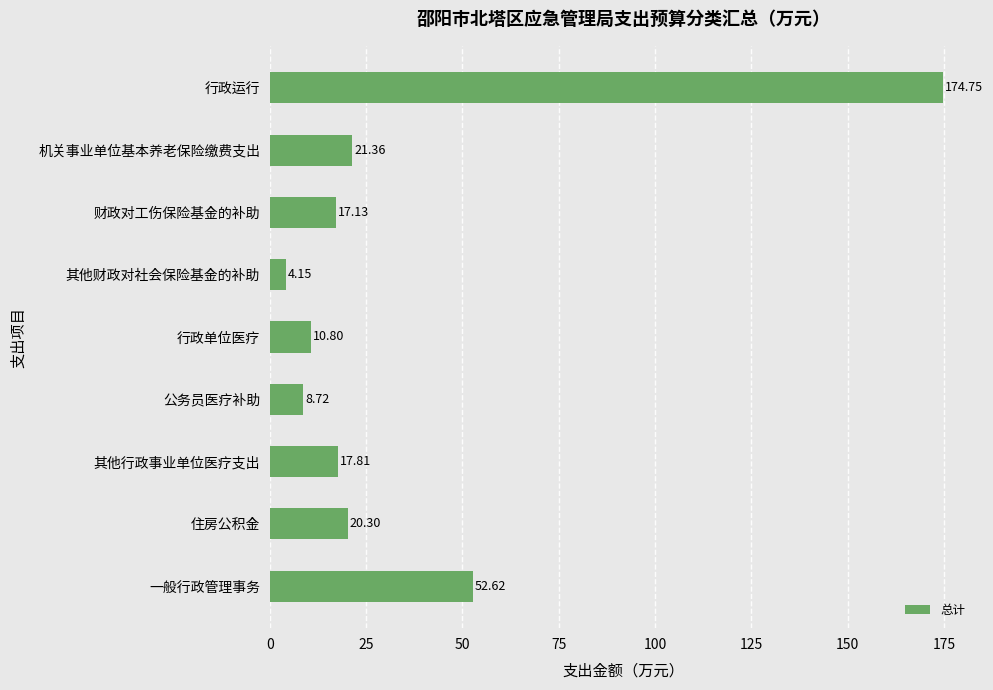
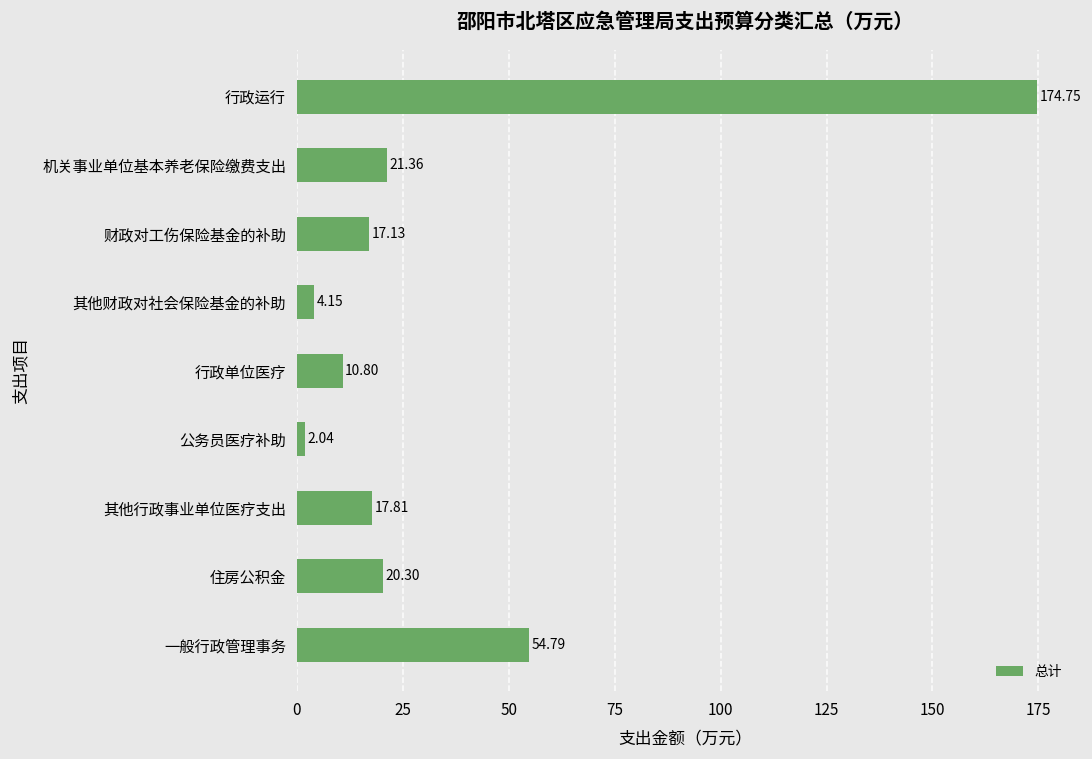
公务员医疗补助: 8.72 -> 2.04
一般行政管理事务: 52.62 -> 54.79
